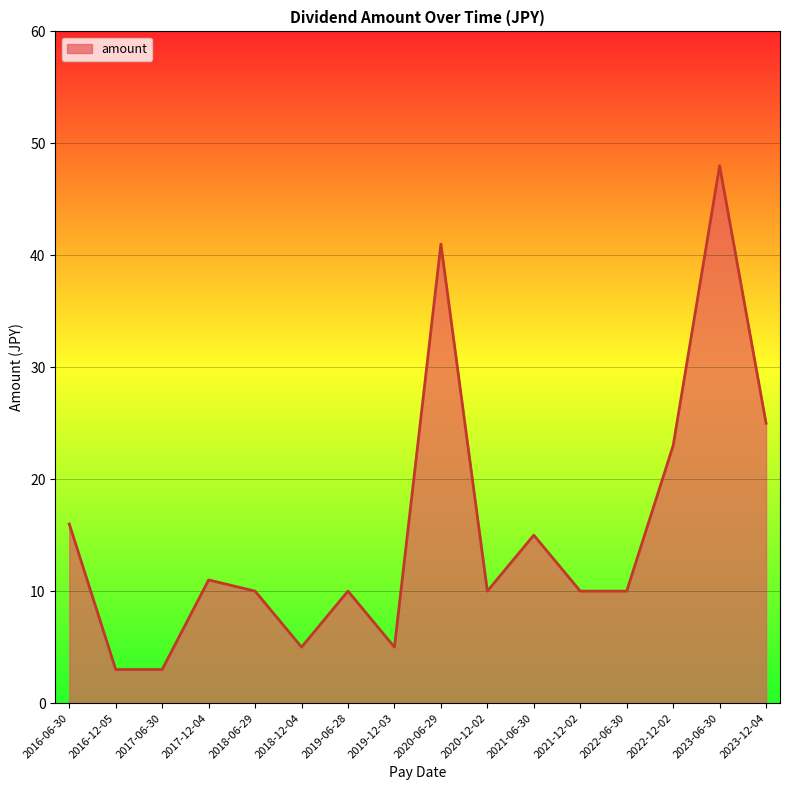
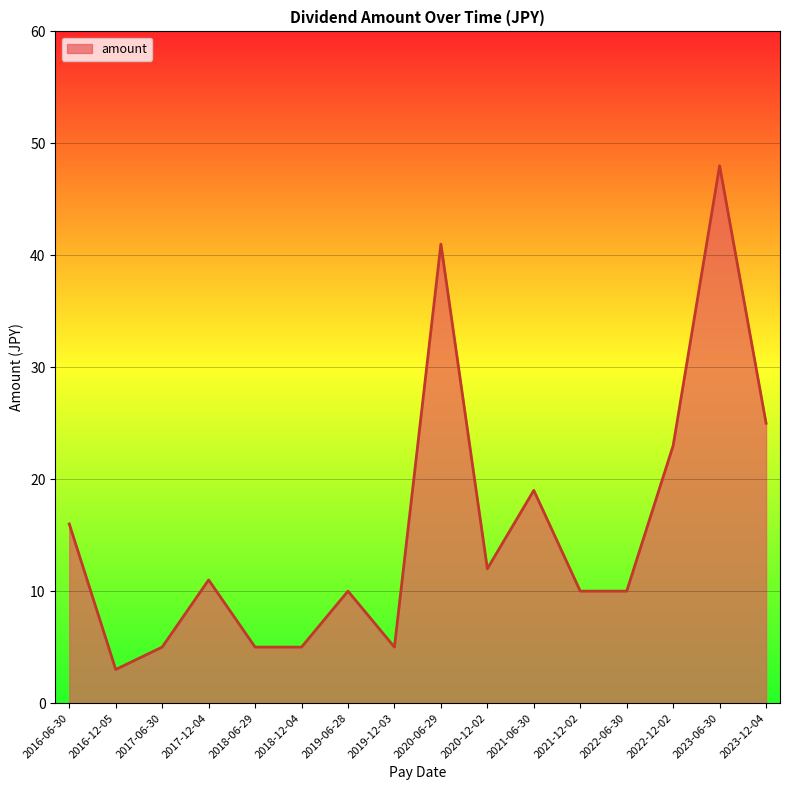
2017-06-30: 3 -> 5
2018-06-29: 10 -> 5
2020-12-02: 10 -> 12
2021-06-30: 15 -> 19
